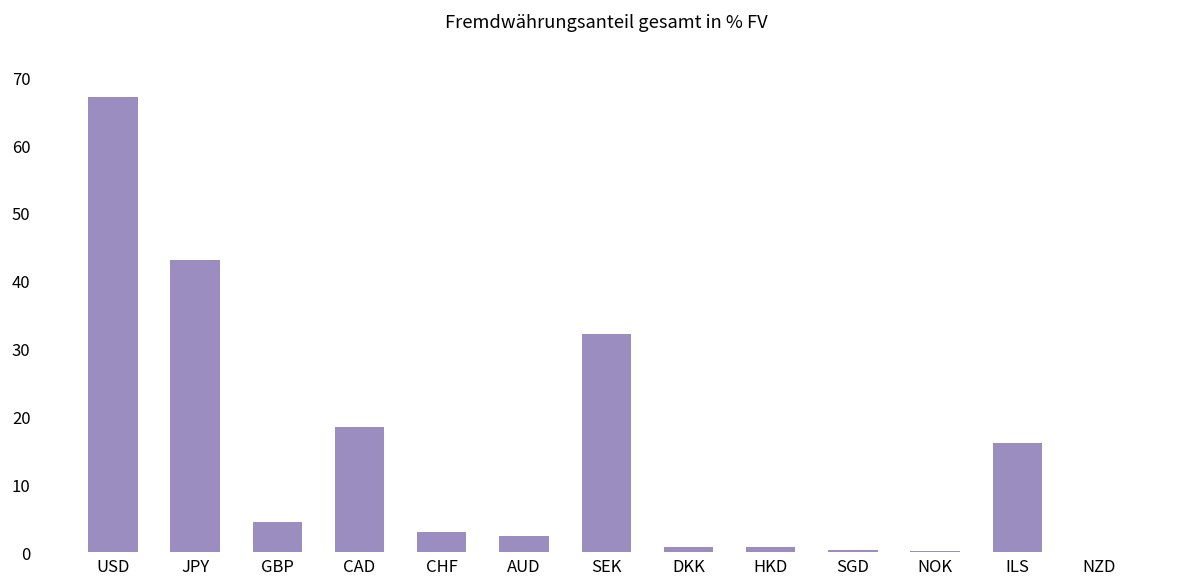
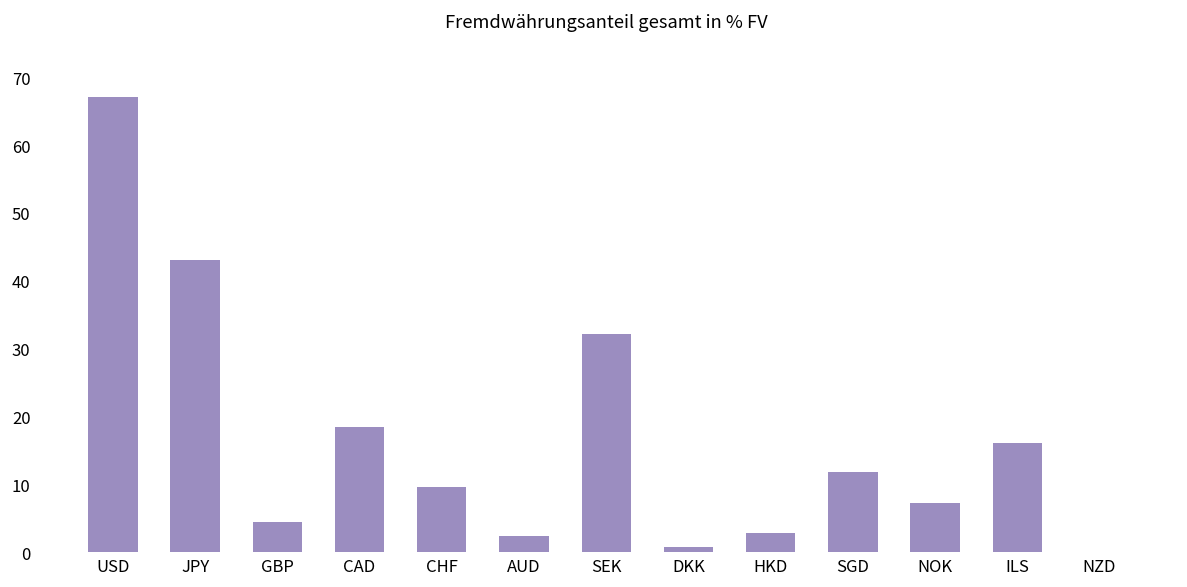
CHF: 3 -> 10
HKD: 1 -> 3
SGD: 0 -> 12
NOK: 0 -> 7
